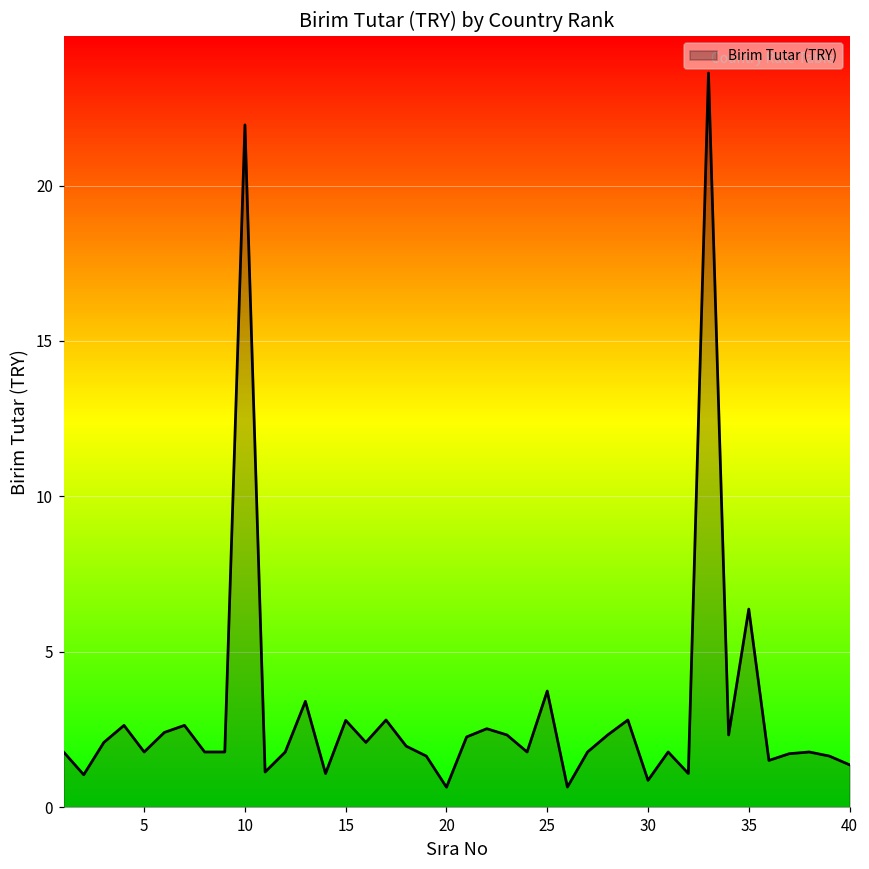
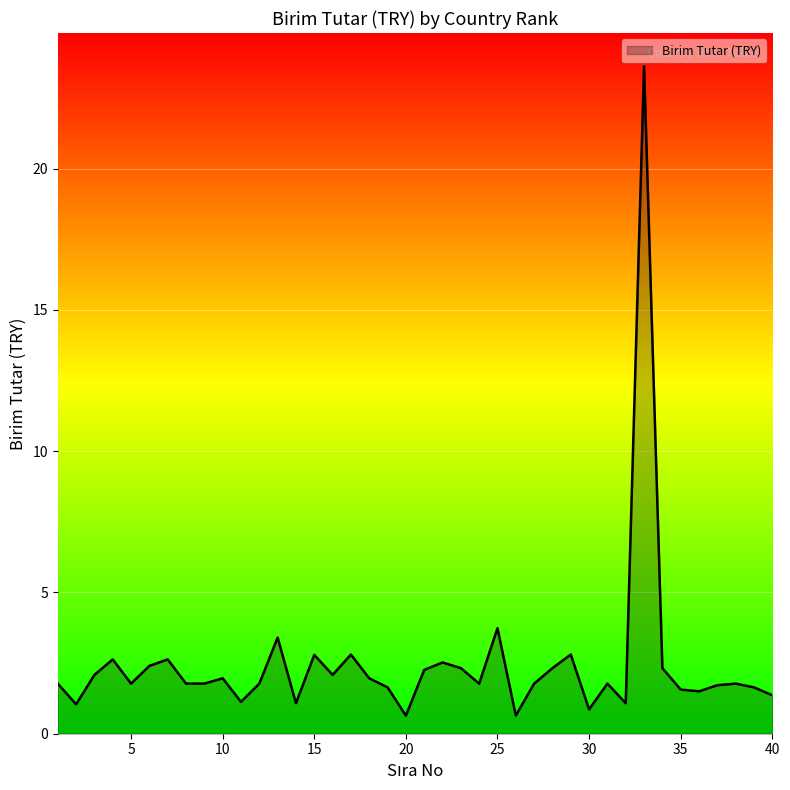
10: 22.0 -> 2.0
35: 6.4 -> 1.6
